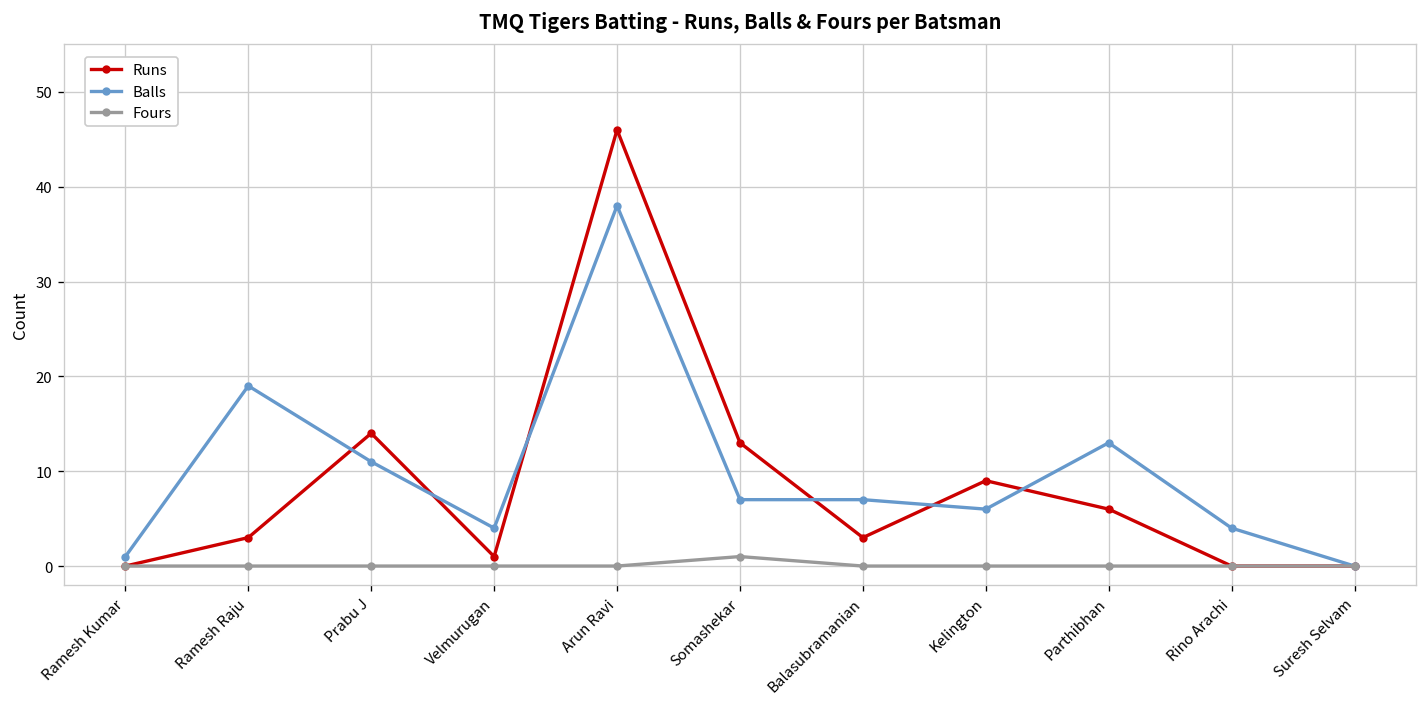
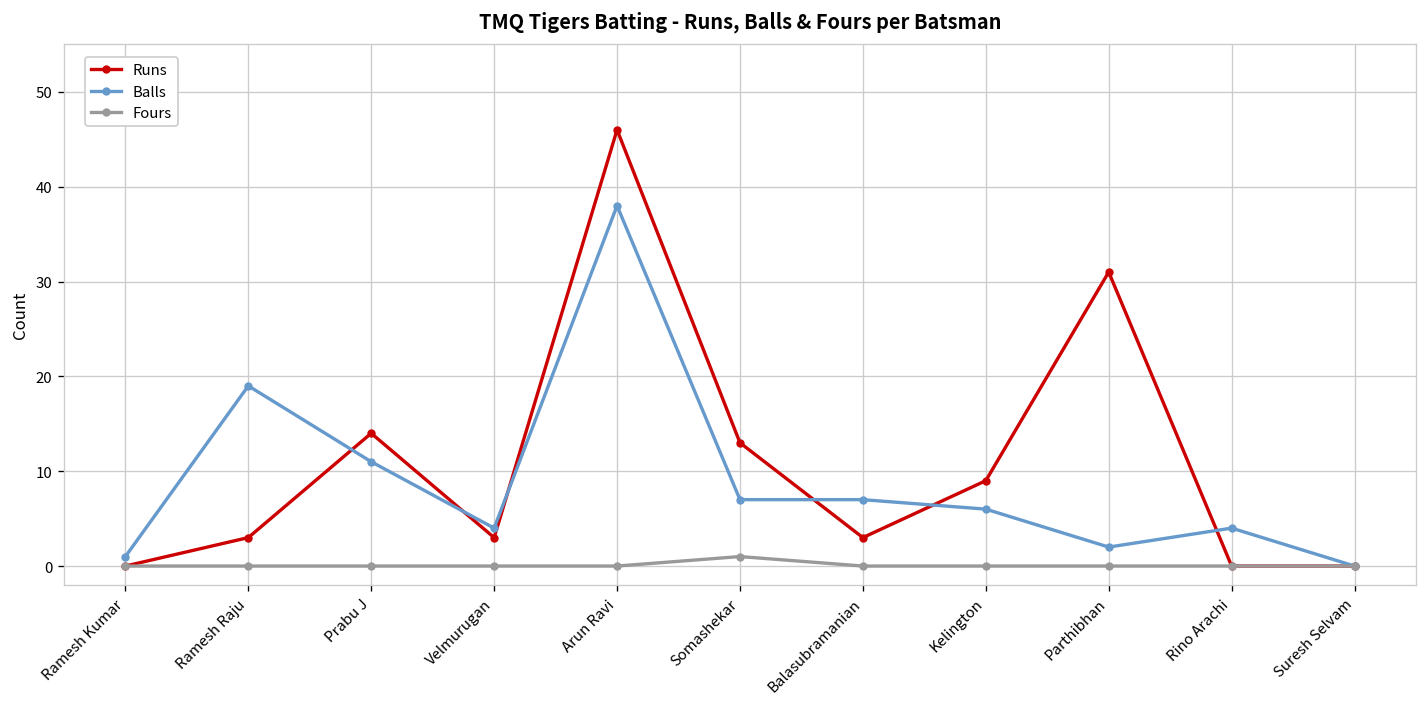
Runs, Velmurugan: 1 -> 3
Runs, Parthibhan: 6 -> 31
Balls, Parthibhan: 13 -> 2
